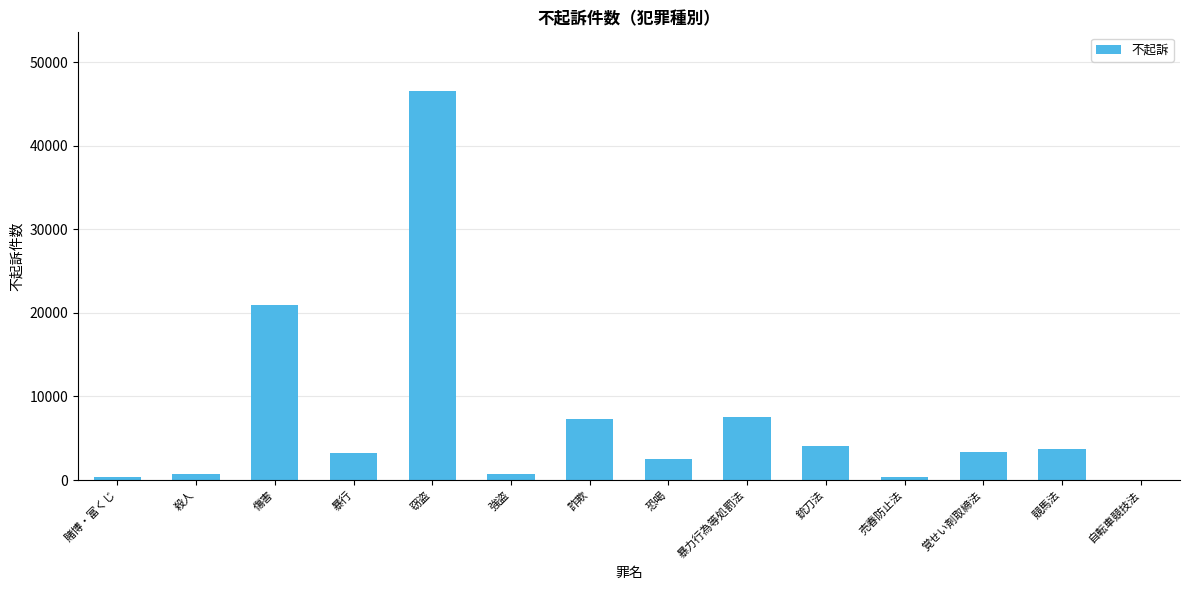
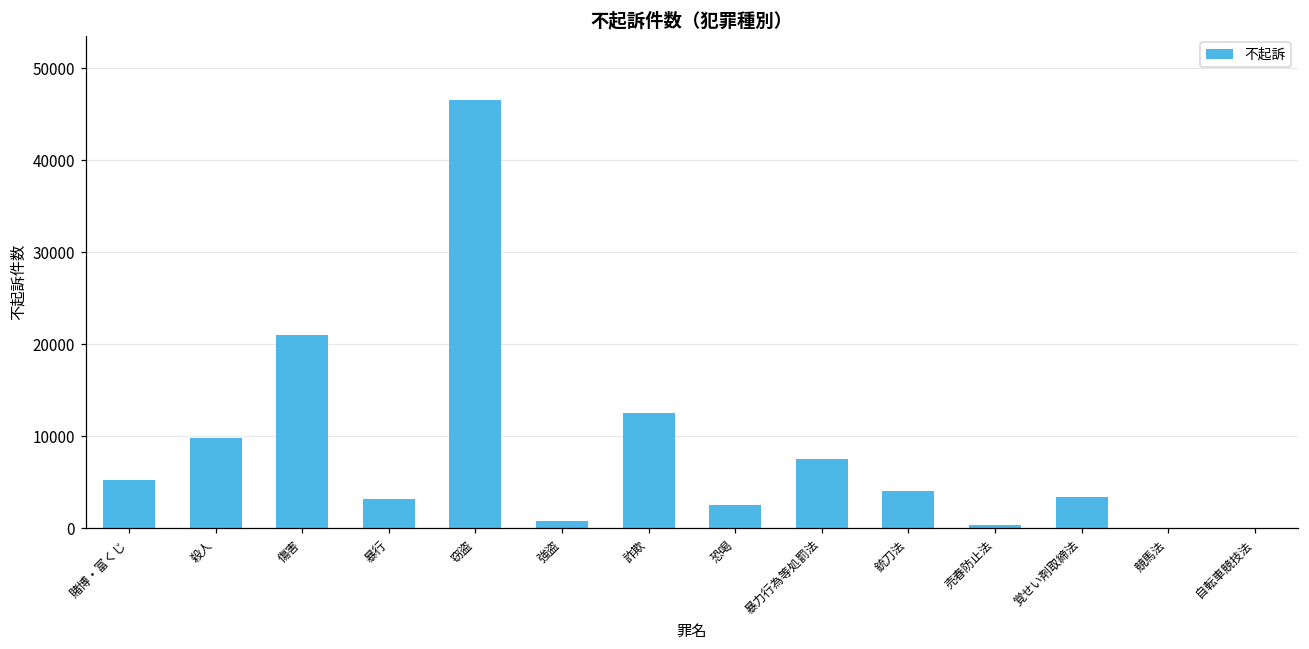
賭博・富くじ: 0 -> 5000
殺人: 1000 -> 10000
詐欺: 7000 -> 12000
競馬法: 4000 -> 0
